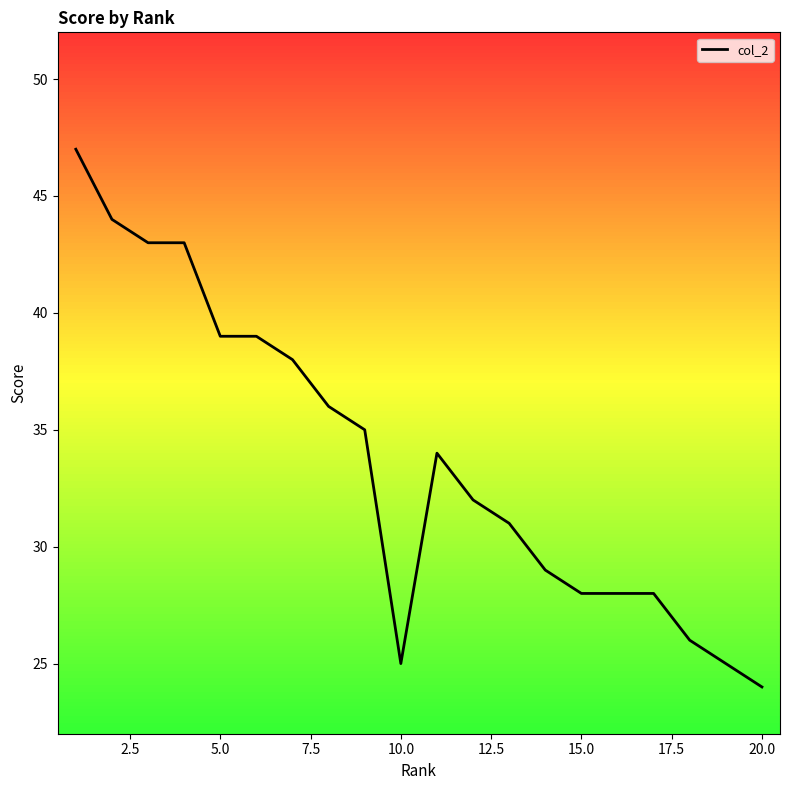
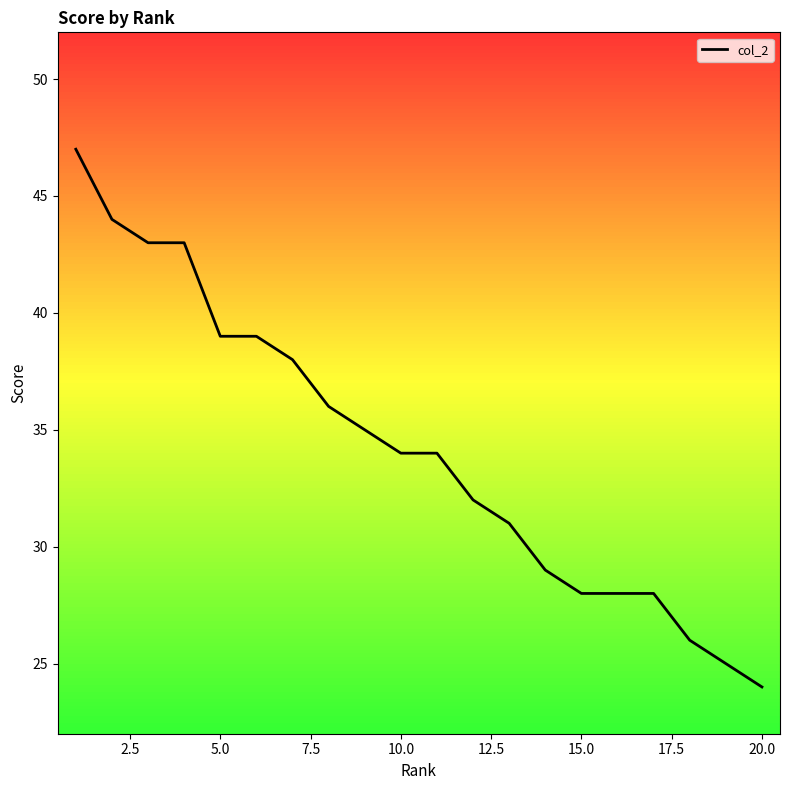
col_2, 10.0: 25 -> 34
